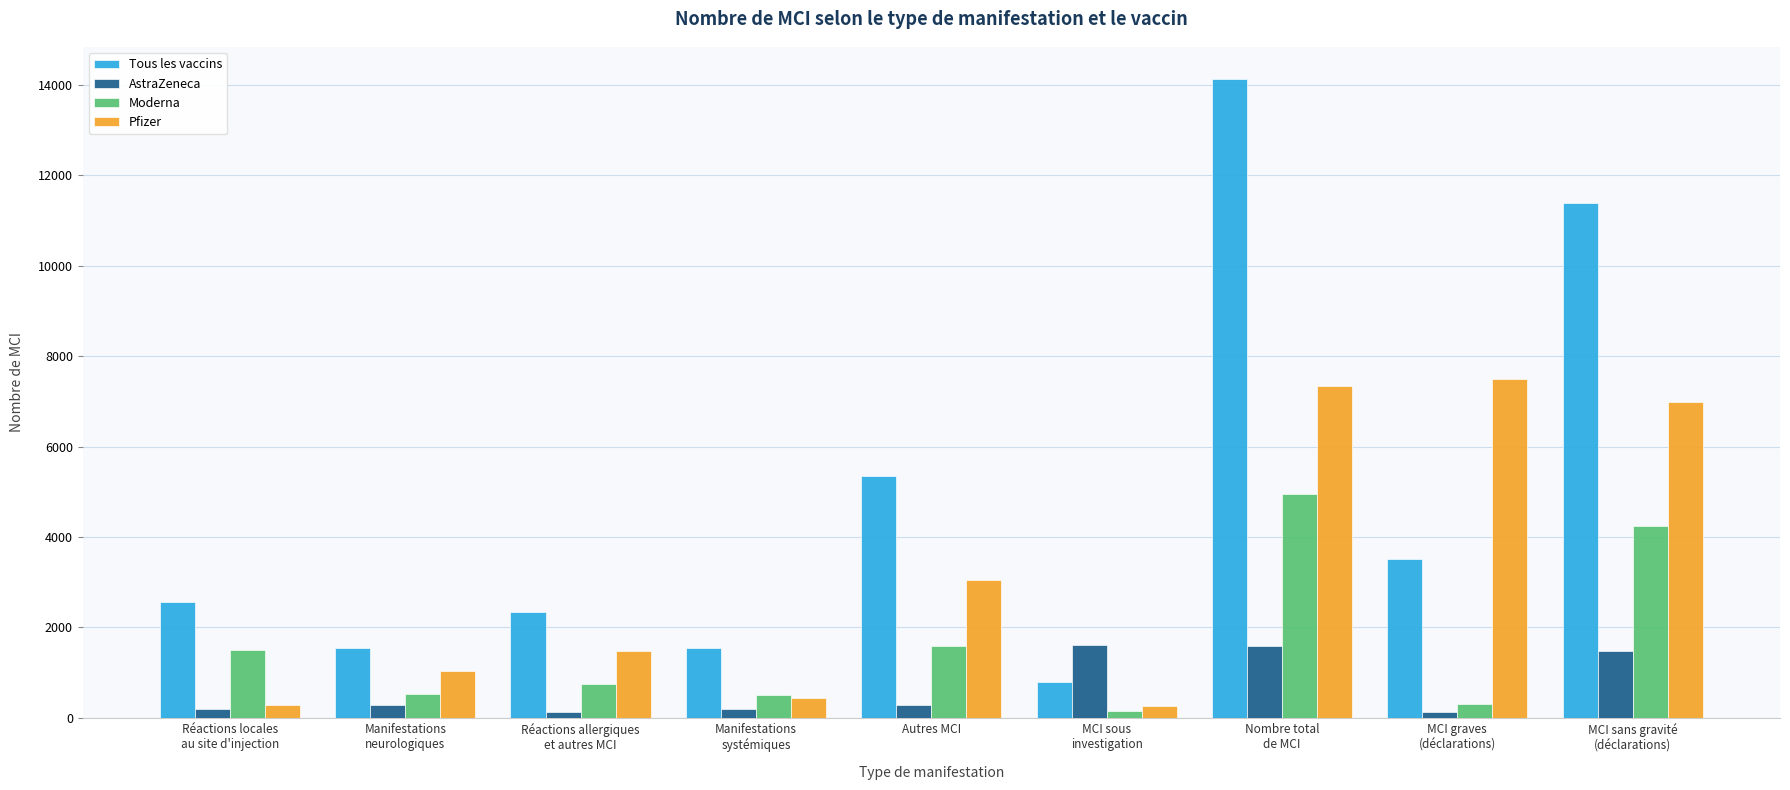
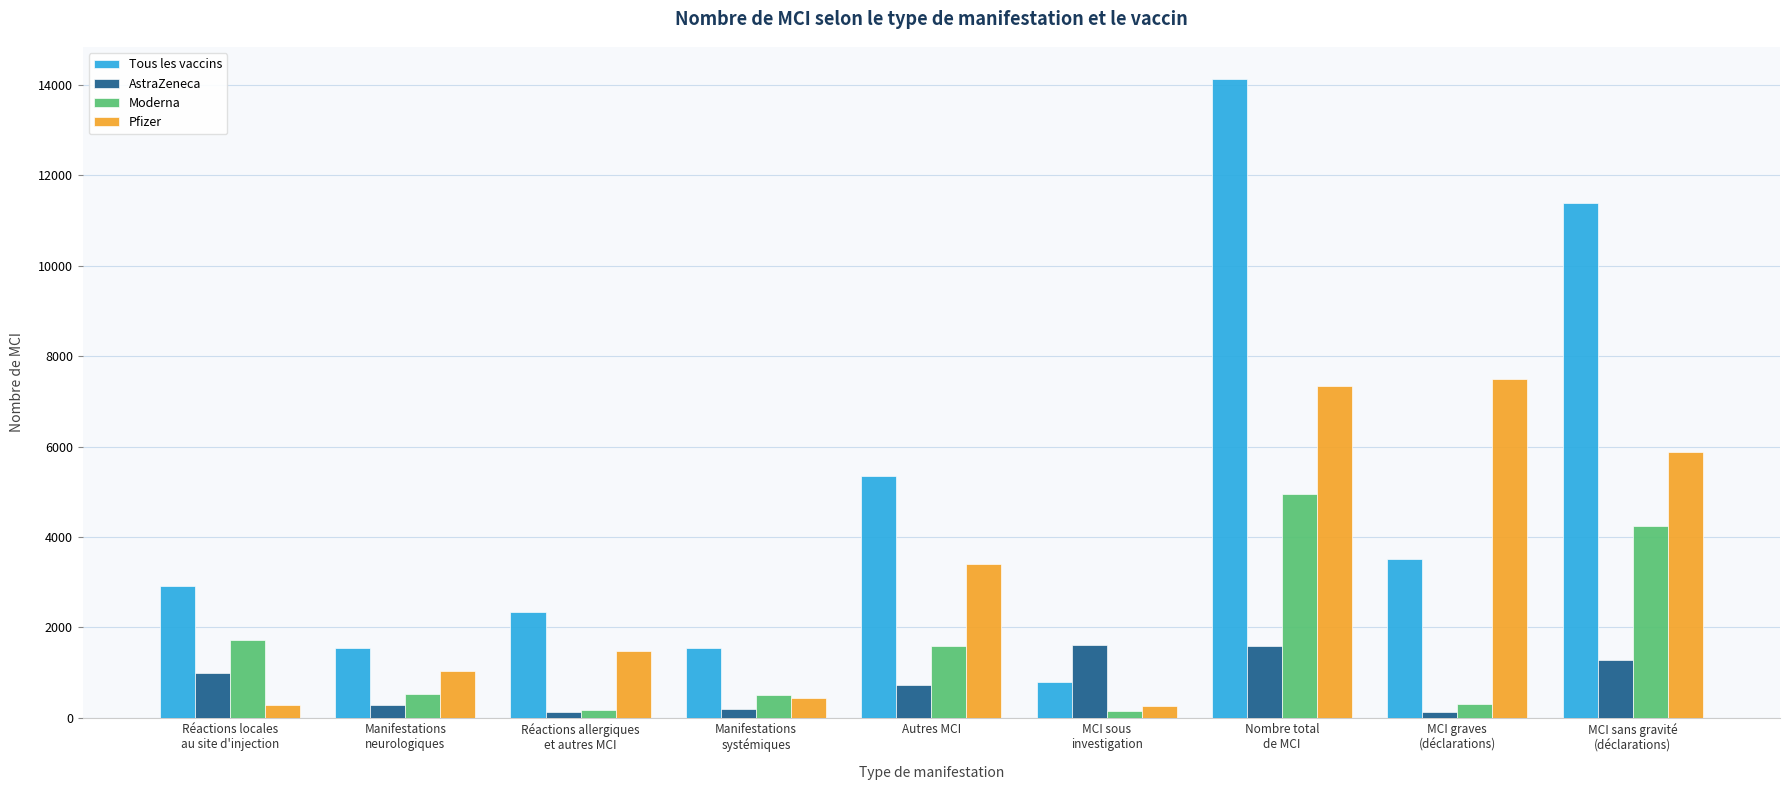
Tous les vaccins, Réactions locales au site d'injection: 2600 -> 2900
AstraZeneca, Réactions locales au site d'injection: 200 -> 1000
Moderna, Réactions locales au site d'injection: 1500 -> 1700
Moderna, Réactions allergiques et autres MCI: 700 -> 200
AstraZeneca, Autres MCI: 300 -> 700
Pfizer, Autres MCI: 3000 -> 3400
AstraZeneca, MCI sans gravité (déclarations): 1500 -> 1300
Pfizer, MCI sans gravité (déclarations): 7000 -> 5900
